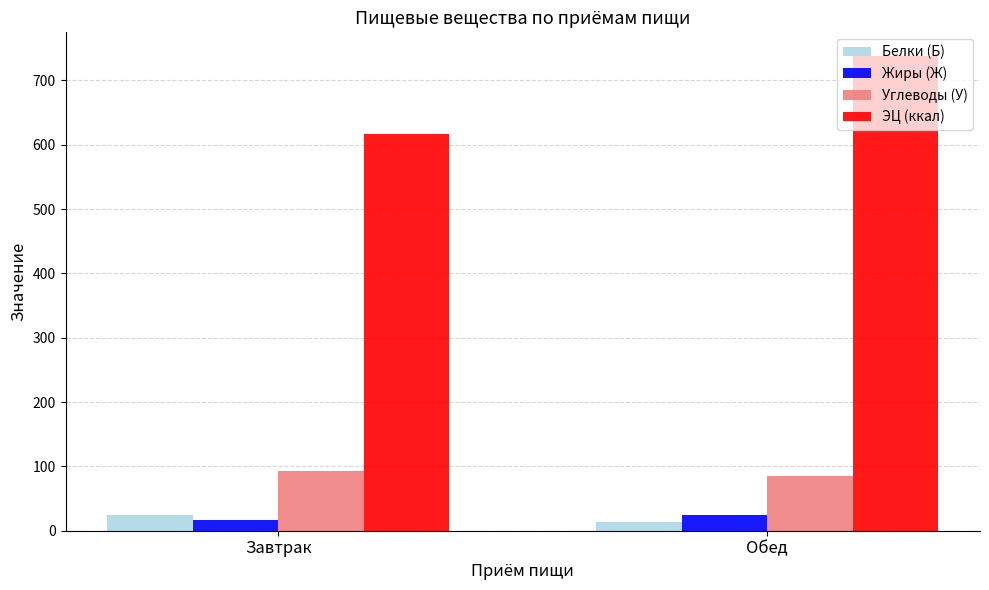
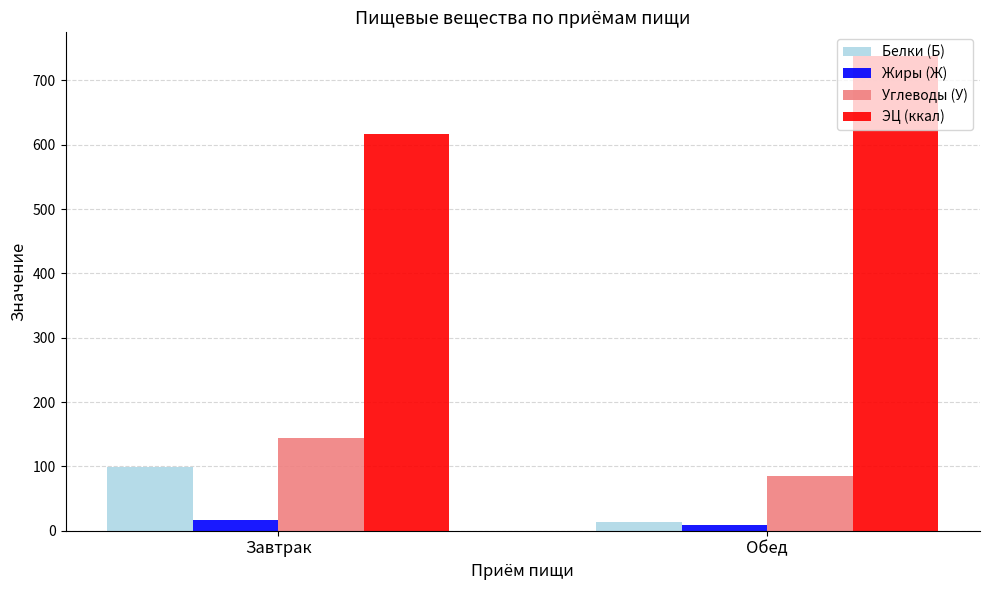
Белки (Б), Завтрак: 20 -> 100
Углеводы (У), Завтрак: 90 -> 140
Жиры (Ж), Обед: 20 -> 10
